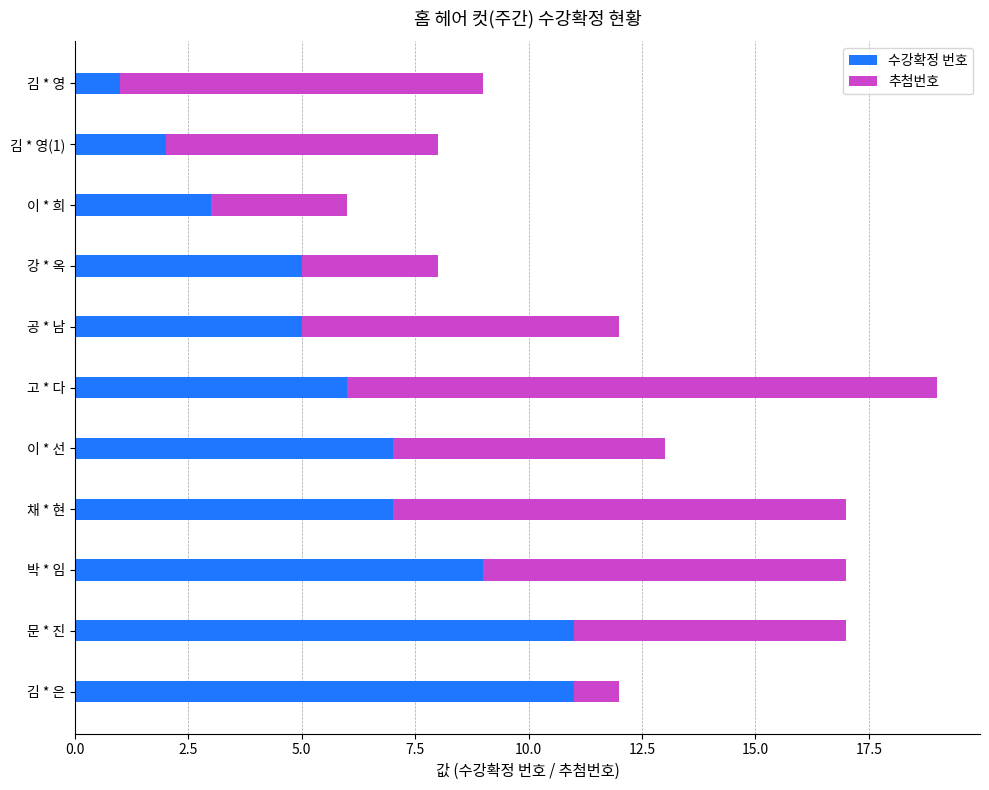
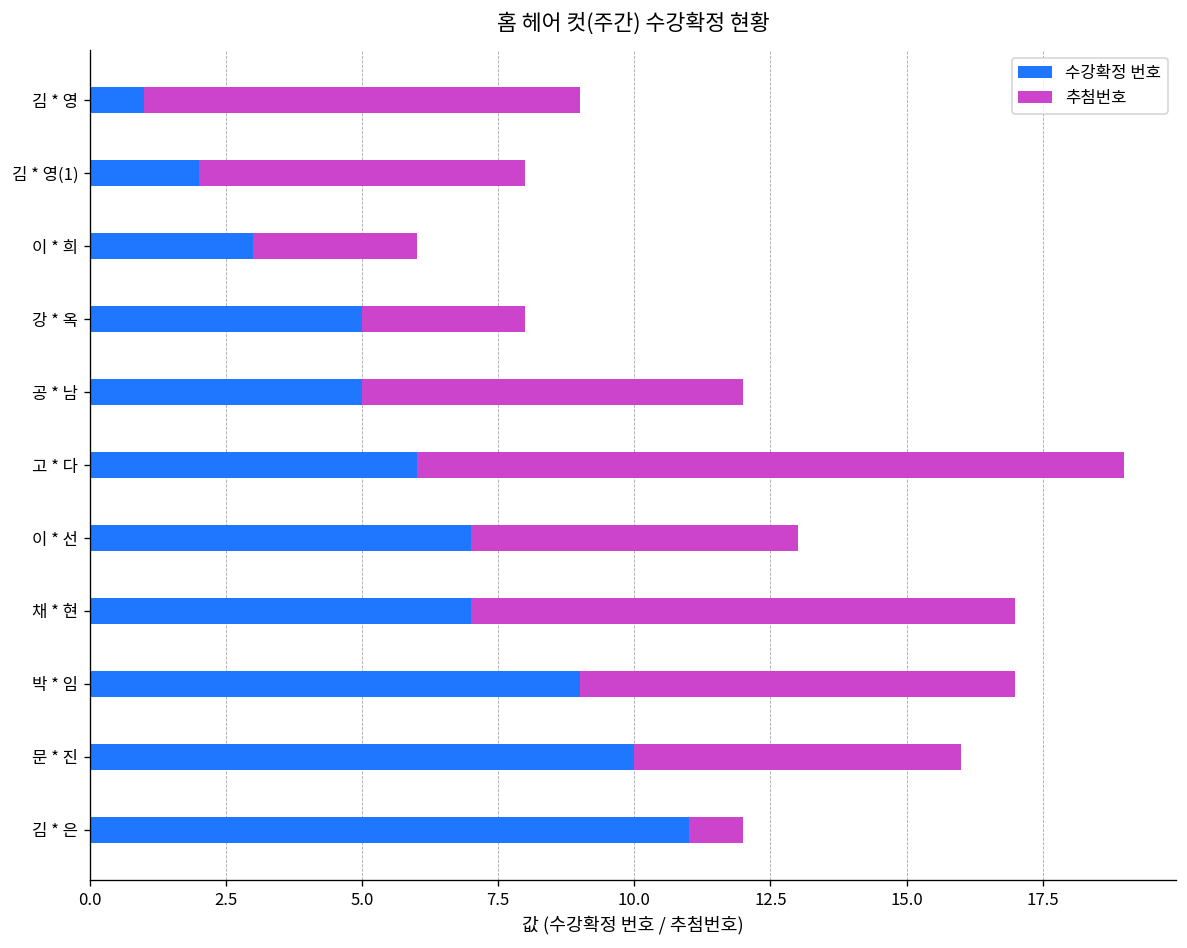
수강확정 번호, 문 * 진: 11 -> 10
